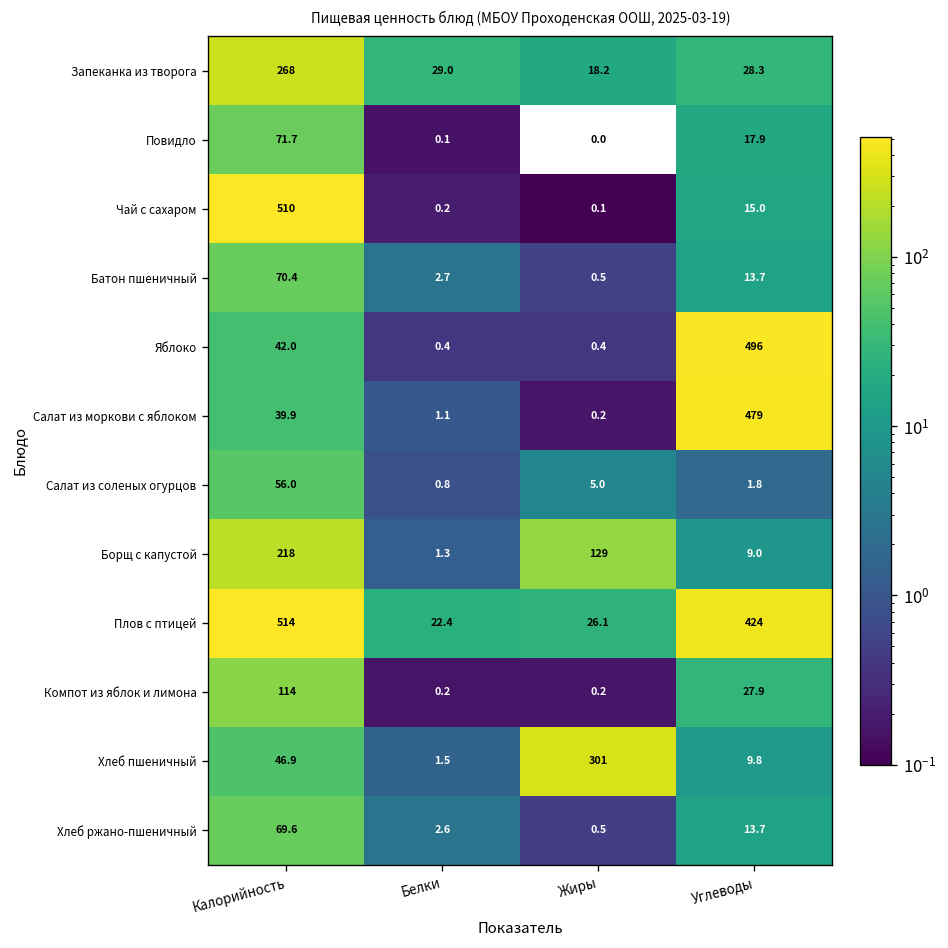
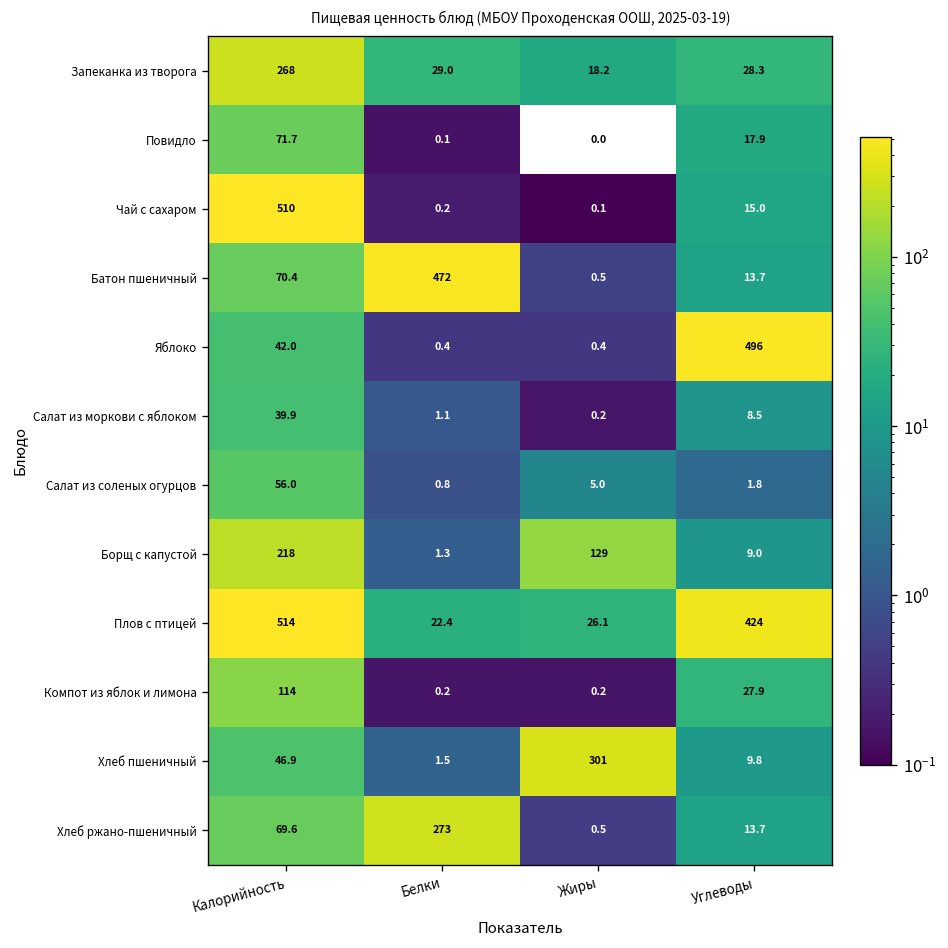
Батон пшеничный, Белки: 2.7 -> 472
Салат из моркови с яблоком, Углеводы: 479 -> 8.5
Хлеб ржано-пшеничный, Белки: 2.6 -> 273
